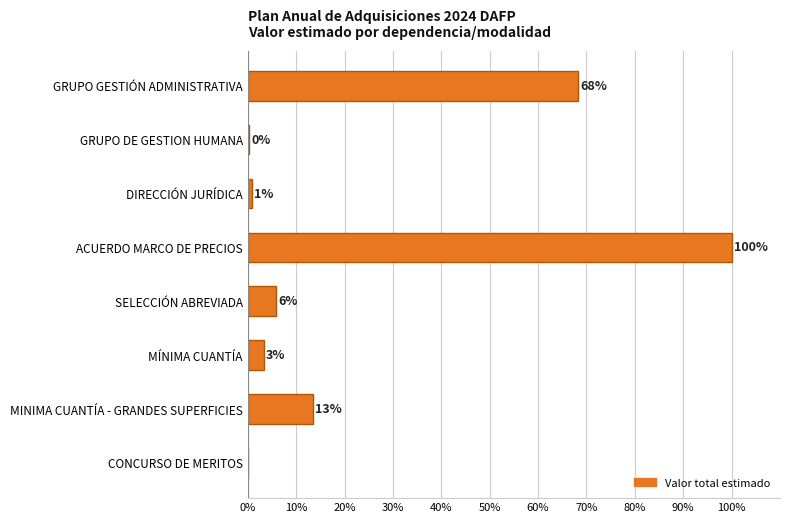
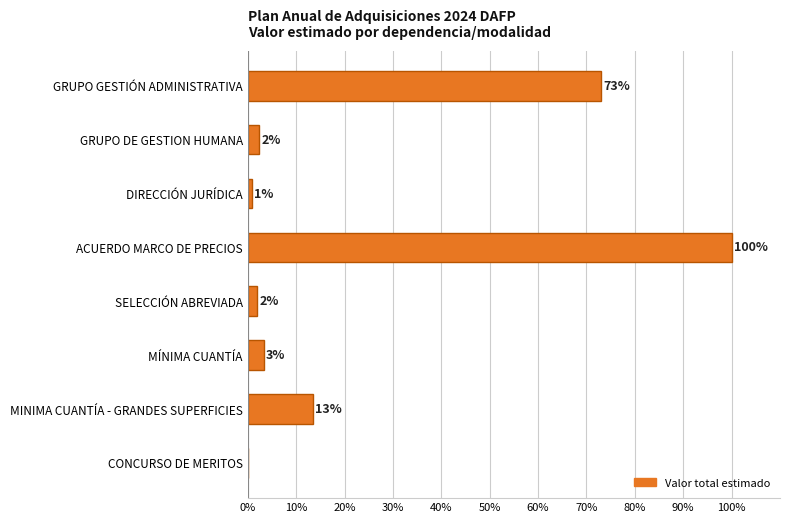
GRUPO GESTIÓN ADMINISTRATIVA: 68% -> 73%
GRUPO DE GESTION HUMANA: 0% -> 2%
SELECCIÓN ABREVIADA: 6% -> 2%
